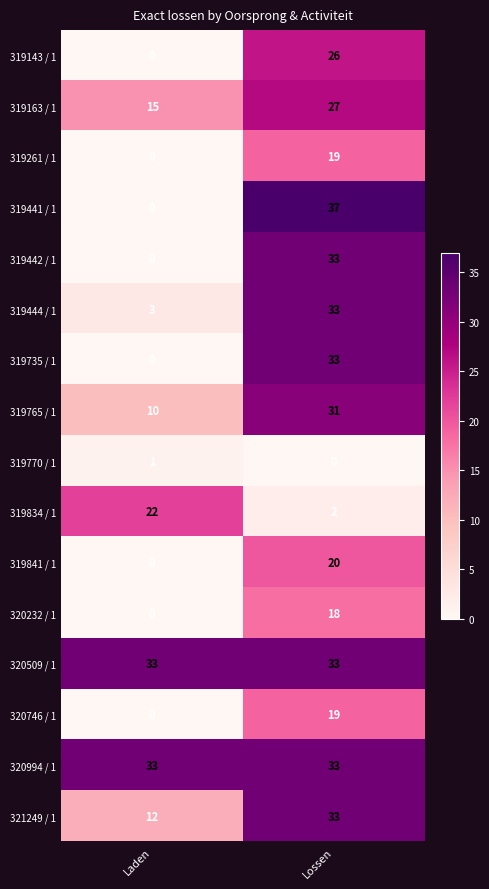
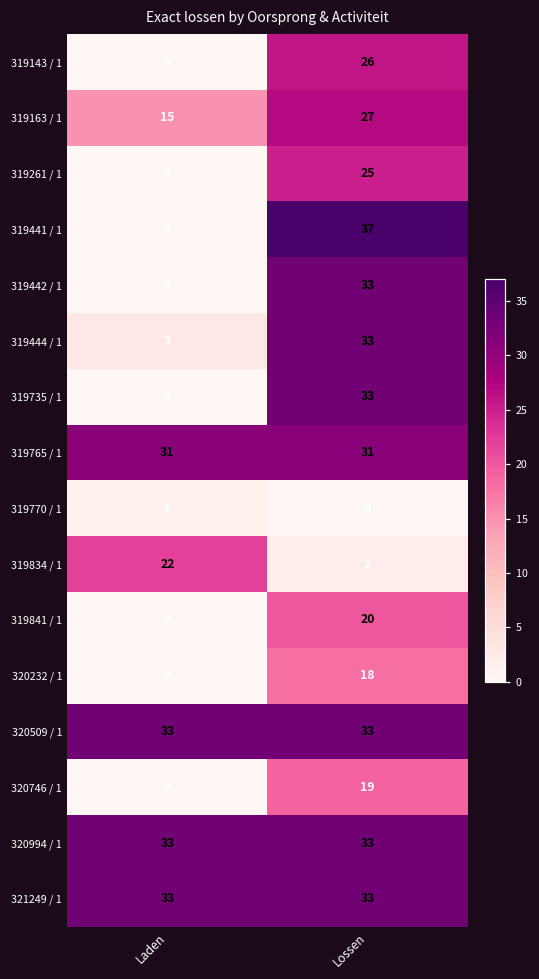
319261 / 1, Lossen: 19 -> 25
319765 / 1, Laden: 10 -> 31
321249 / 1, Laden: 12 -> 33
